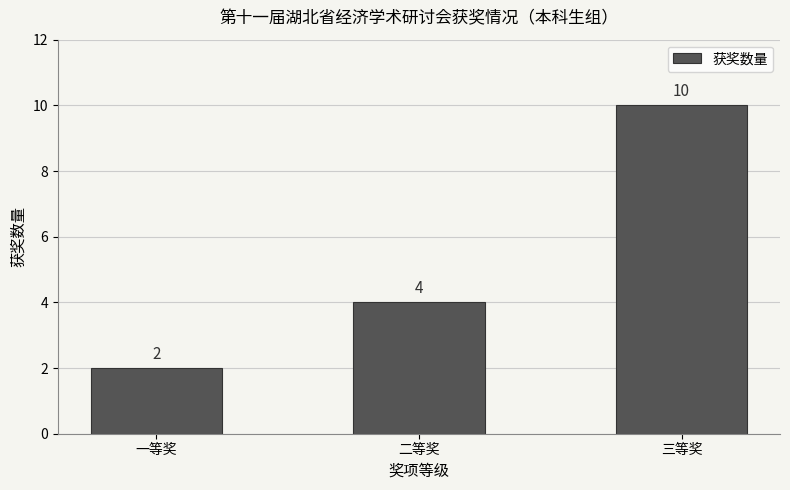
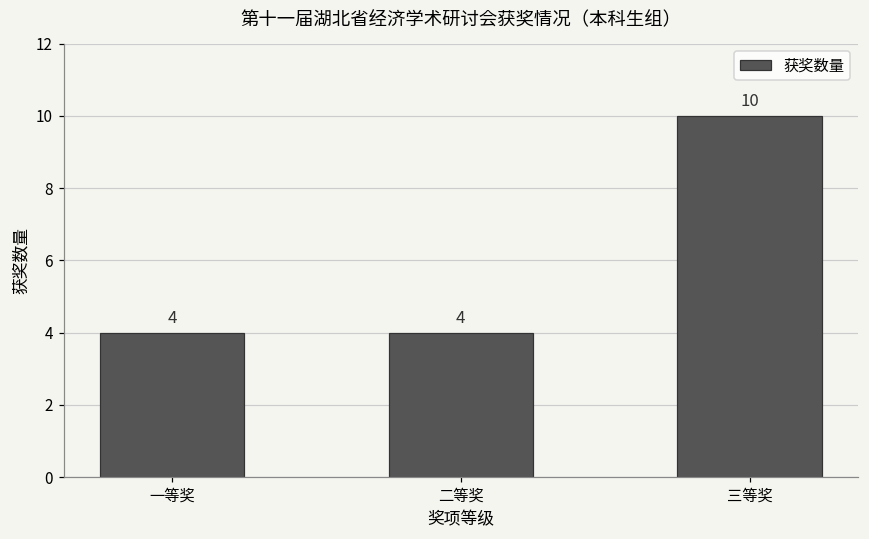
一等奖: 2 -> 4
